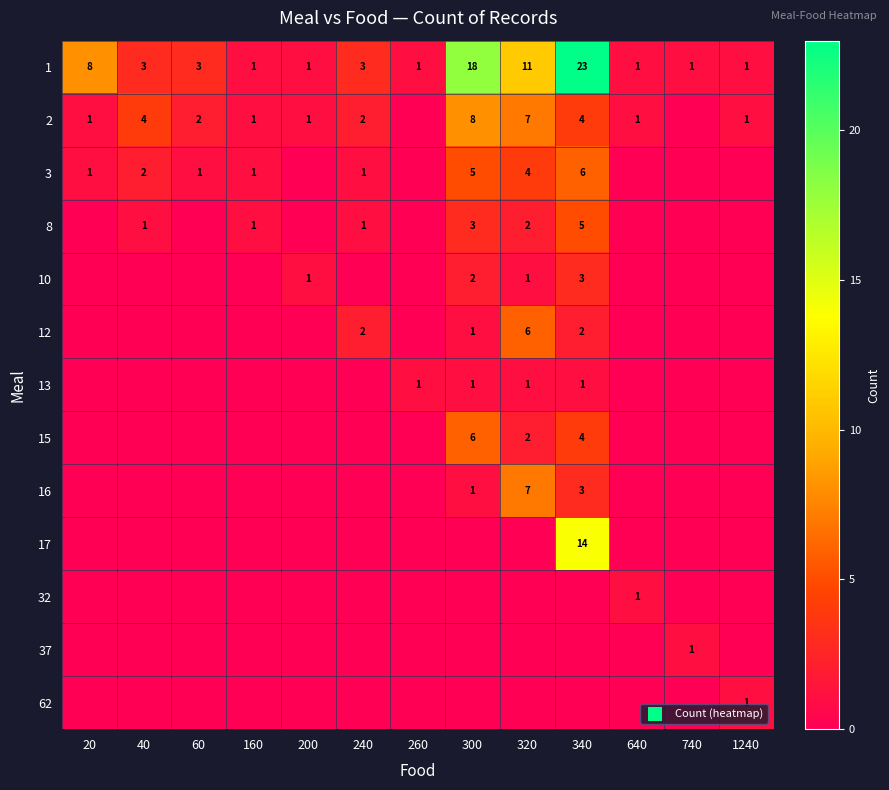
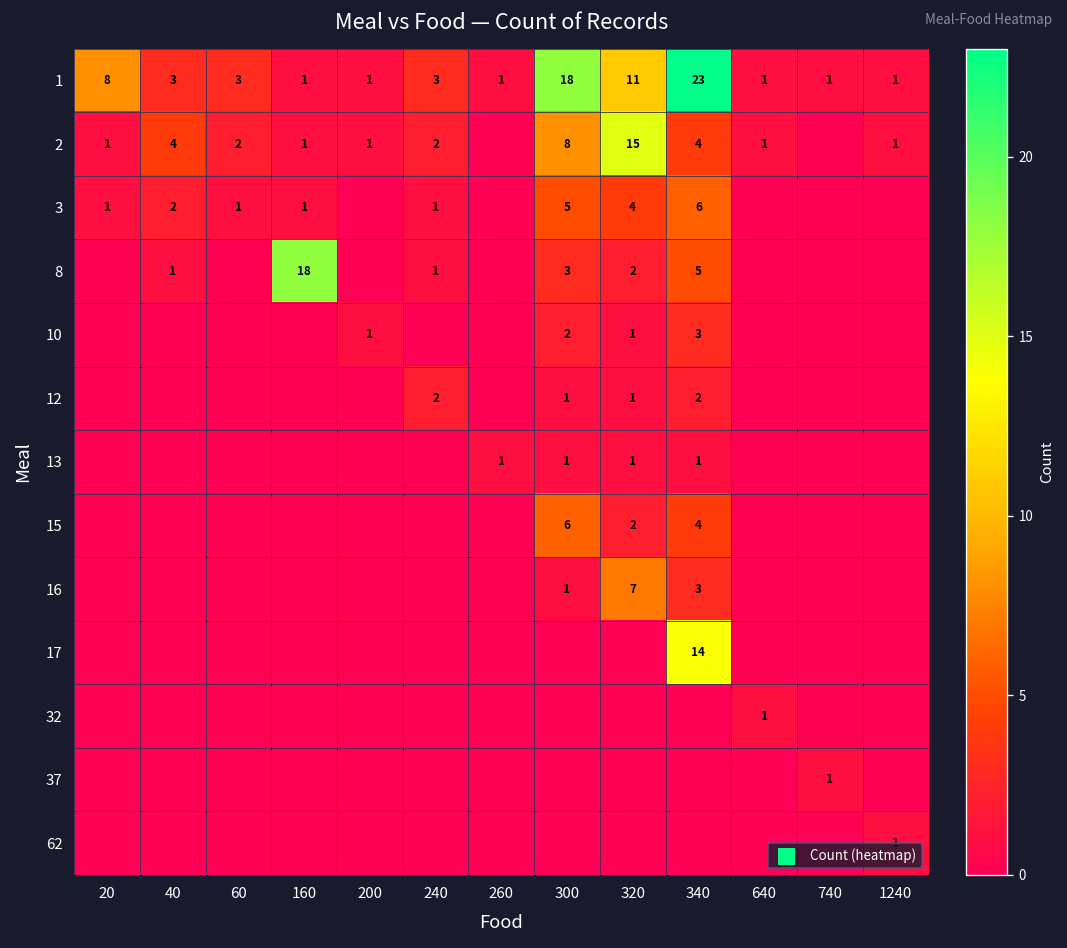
2, 320: 7 -> 15
8, 160: 1 -> 18
12, 320: 6 -> 1
